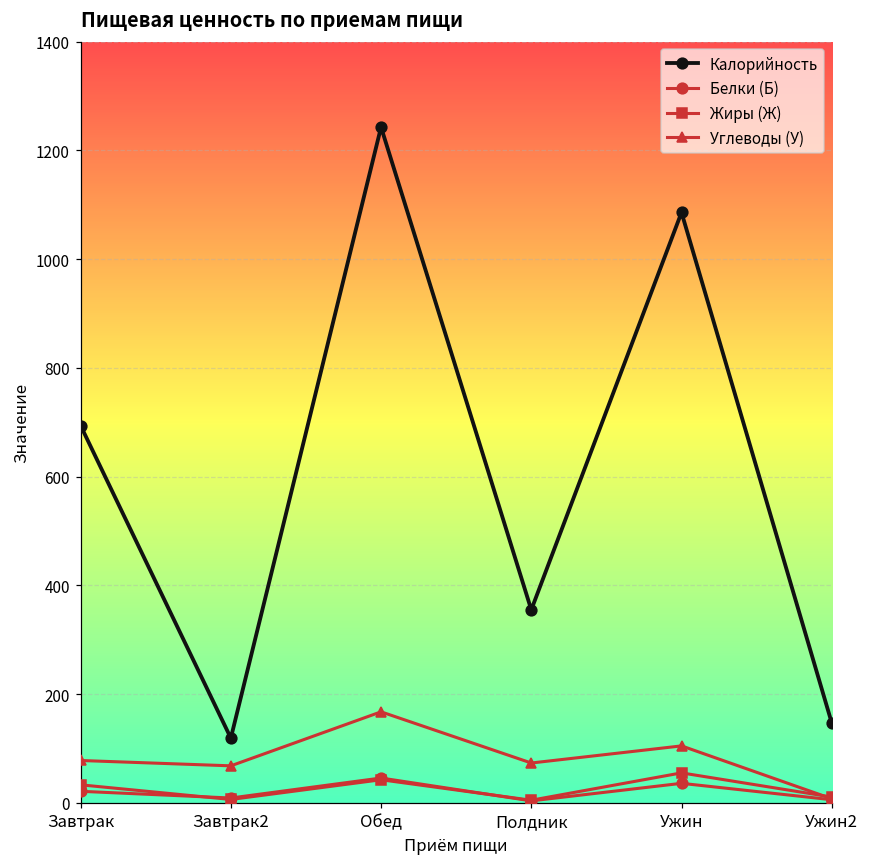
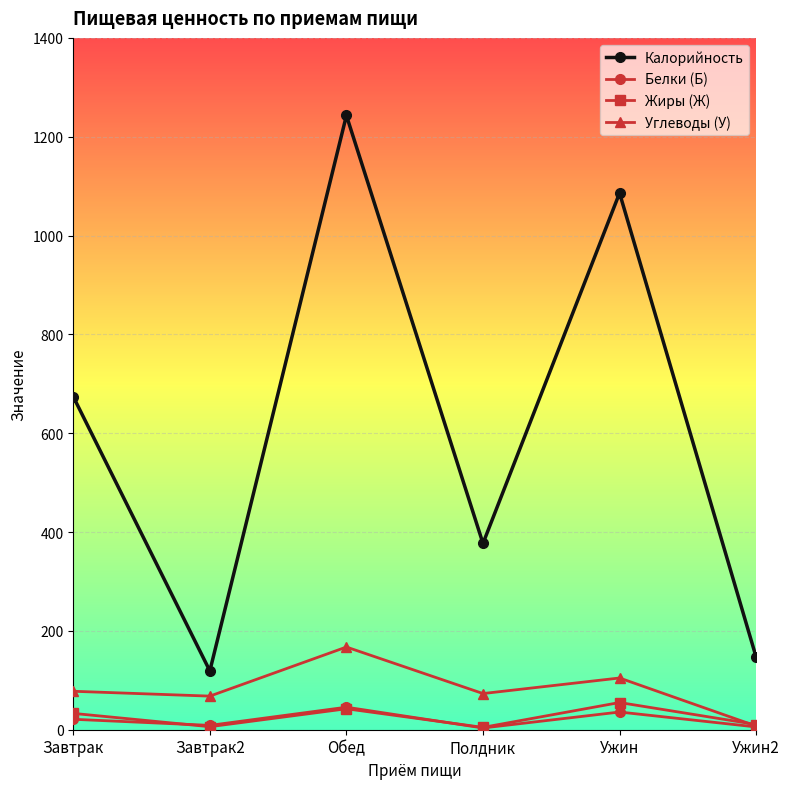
Калорийность, Завтрак: 690 -> 670
Калорийность, Полдник: 360 -> 380
